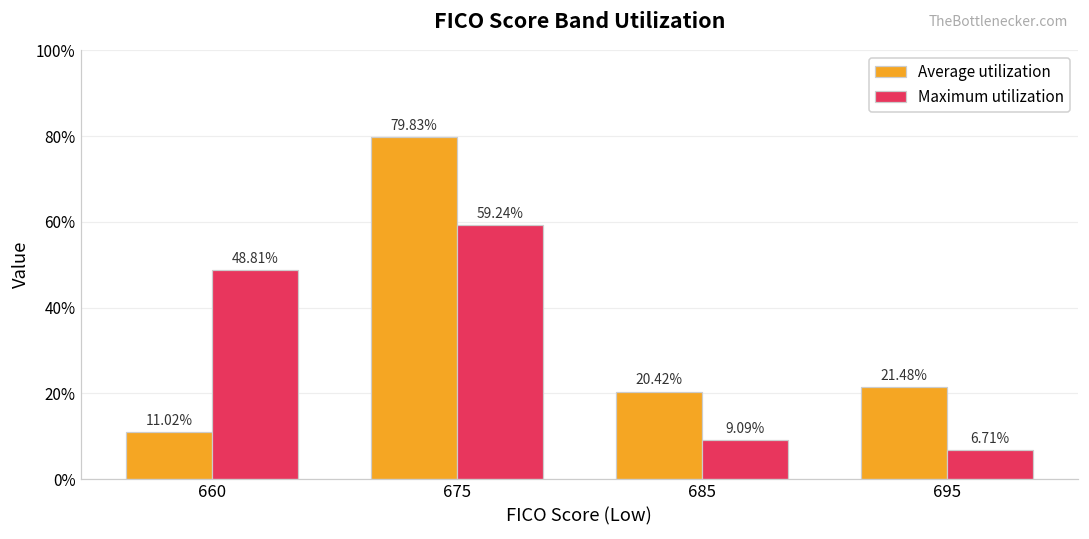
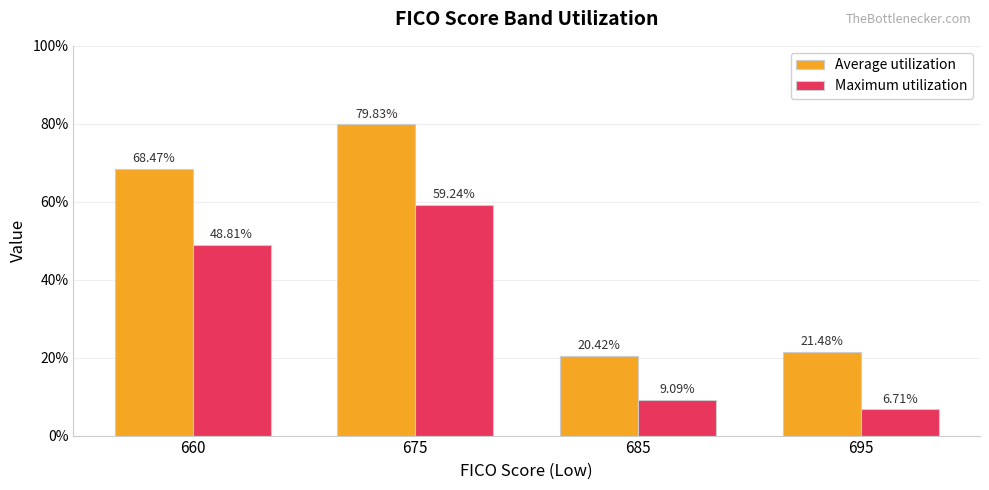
Average utilization, 660: 11.02% -> 68.47%
